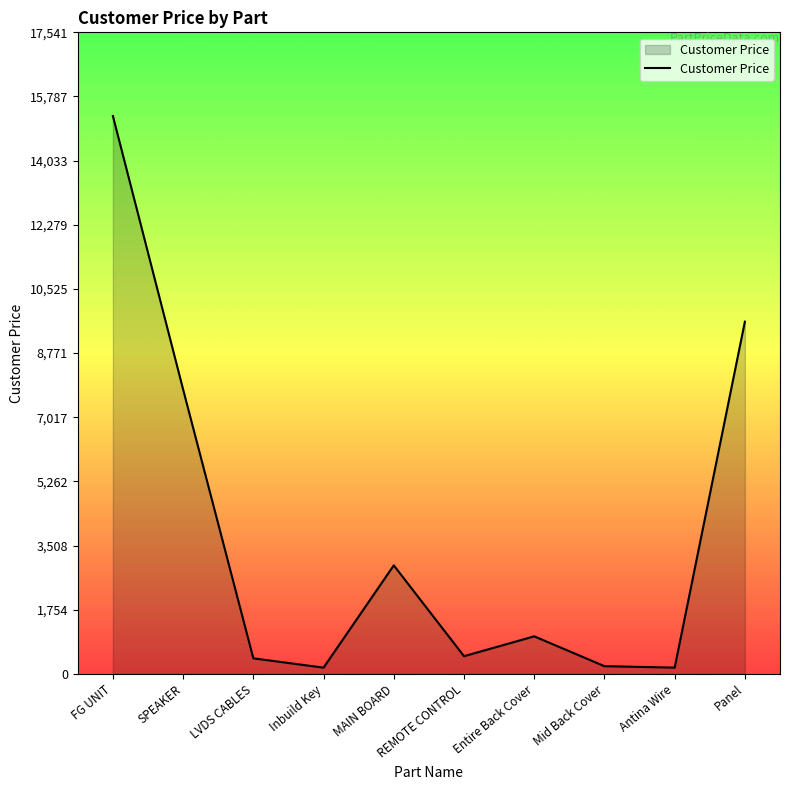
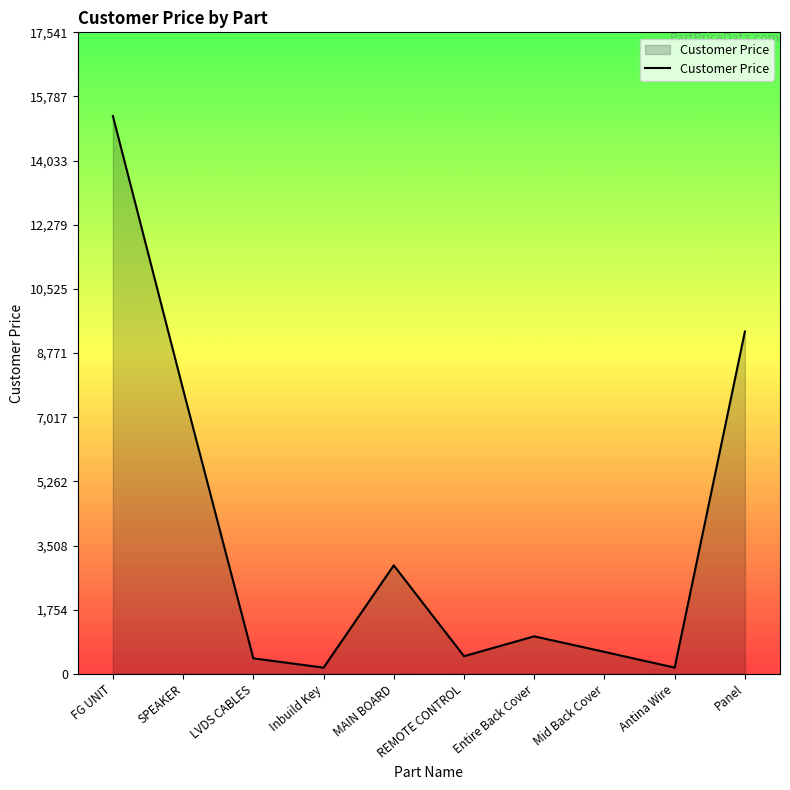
Mid Back Cover: 200 -> 600
Panel: 9,600 -> 9,400
